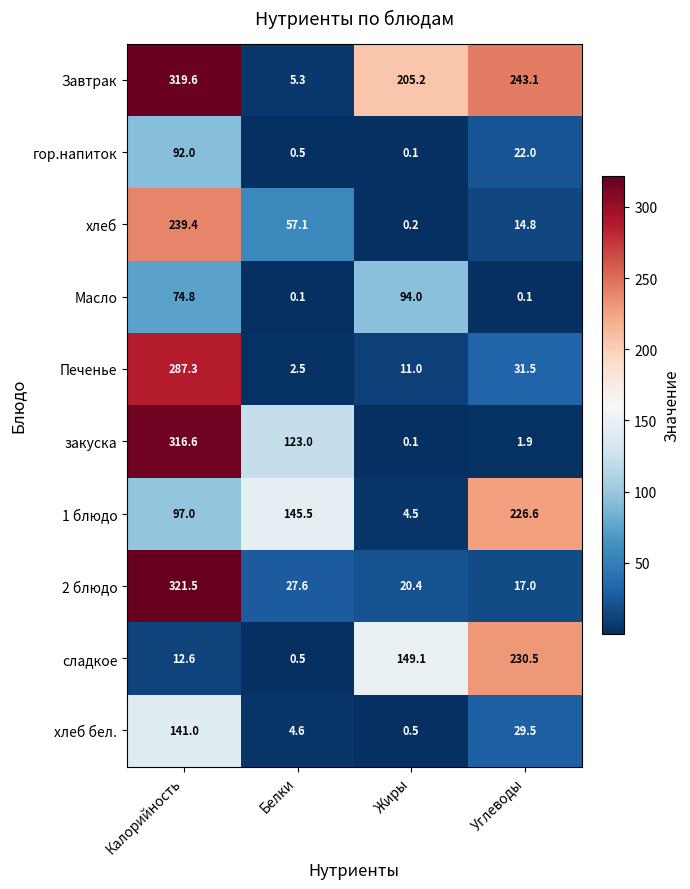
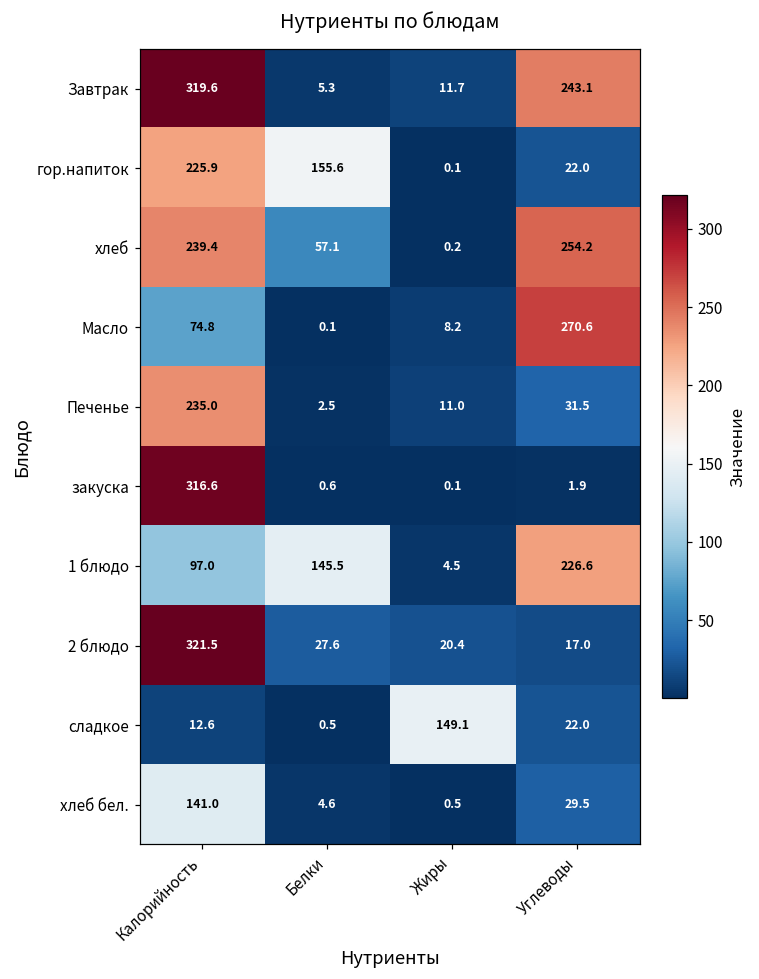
Завтрак, Жиры: 205.2 -> 11.7
гор.напиток, Калорийность: 92.0 -> 225.9
гор.напиток, Белки: 0.5 -> 155.6
хлеб, Углеводы: 14.8 -> 254.2
Масло, Жиры: 94.0 -> 8.2
Масло, Углеводы: 0.1 -> 270.6
Печенье, Калорийность: 287.3 -> 235.0
закуска, Белки: 123.0 -> 0.6
сладкое, Углеводы: 230.5 -> 22.0
